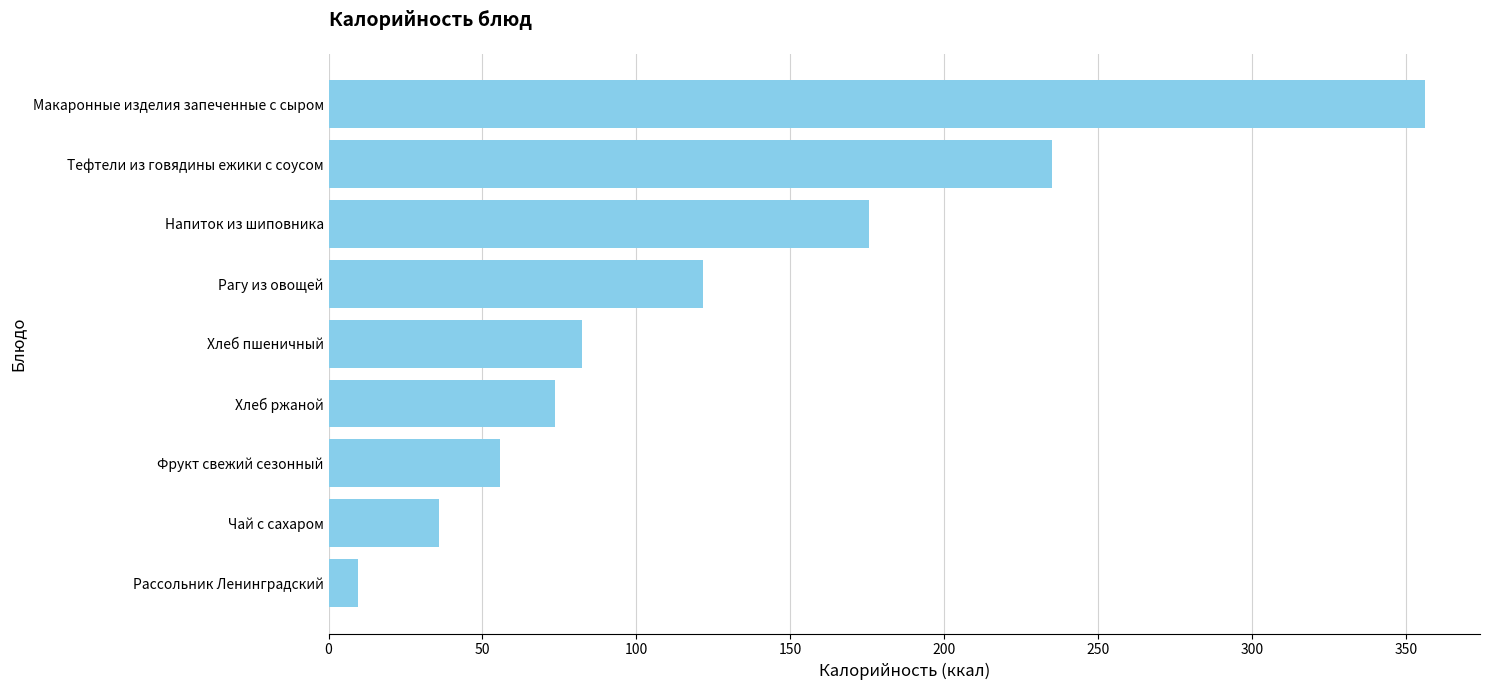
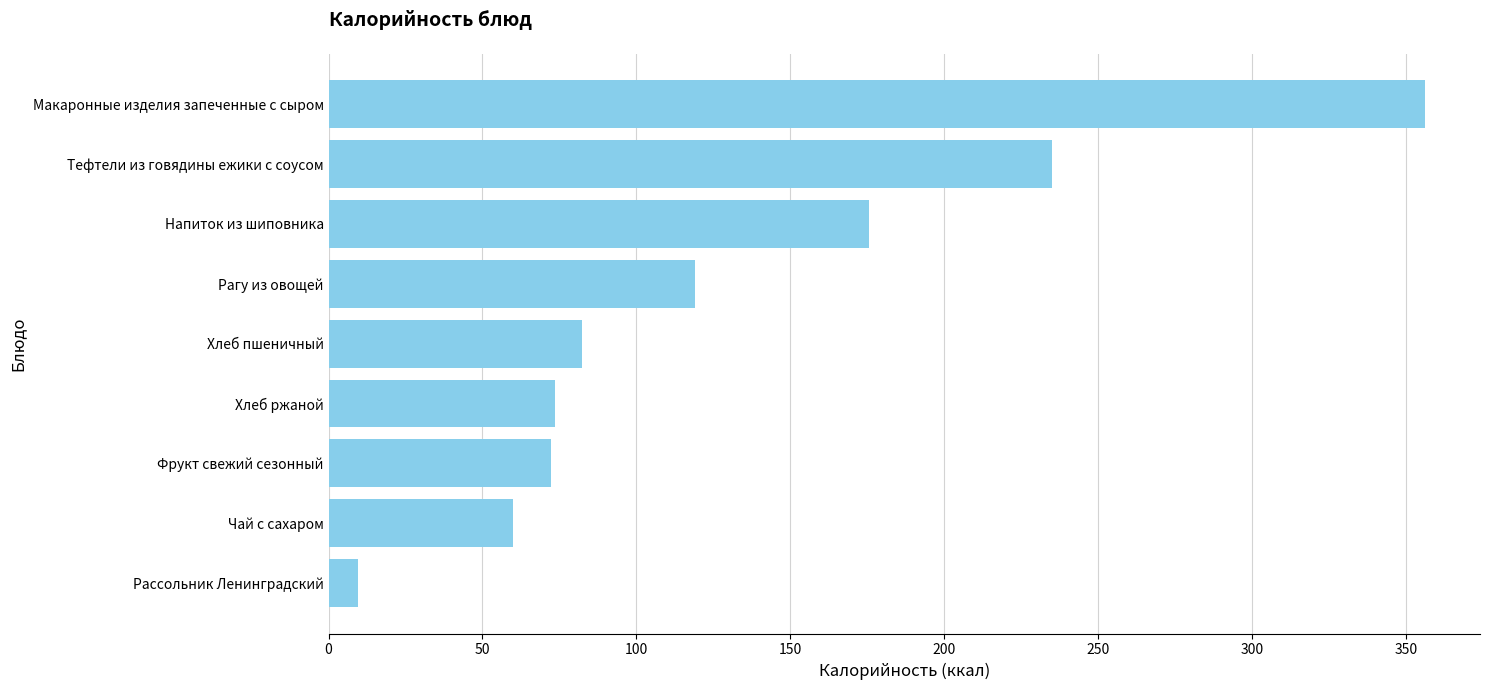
Рагу из овощей: 122 -> 119
Фрукт свежий сезонный: 56 -> 72
Чай с сахаром: 36 -> 60
